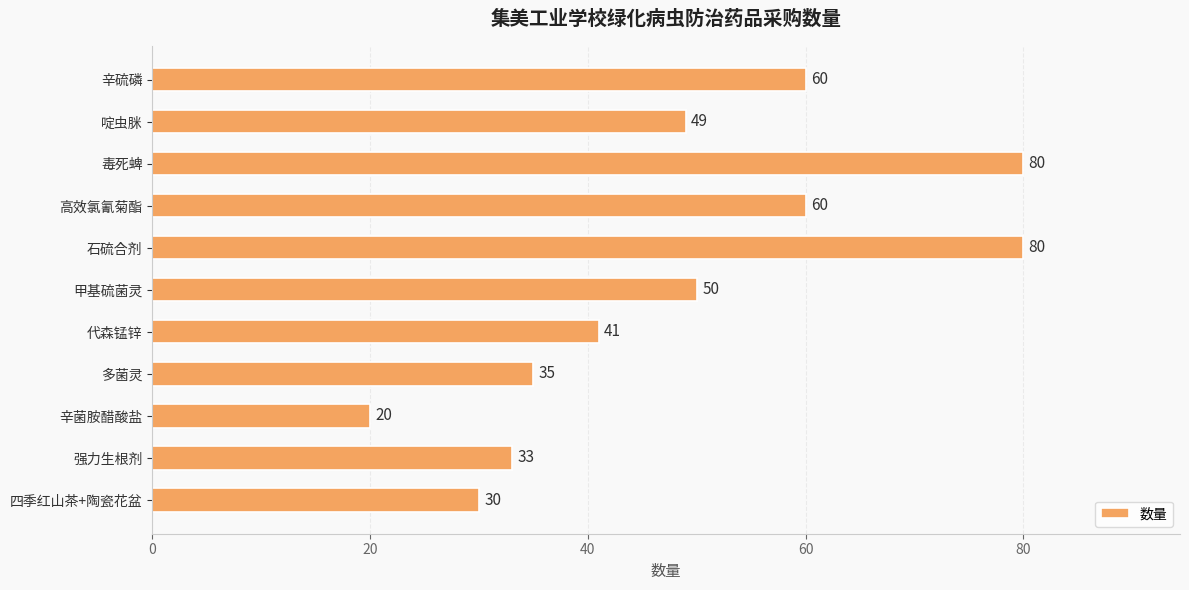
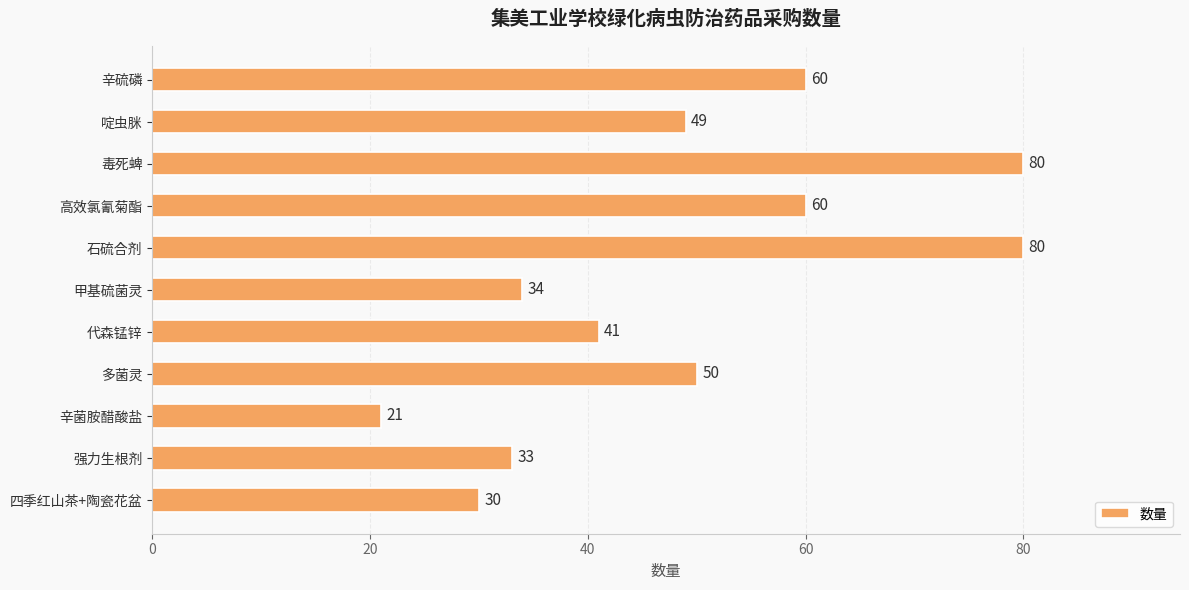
甲基硫菌灵: 50 -> 34
多菌灵: 35 -> 50
辛菌胺醋酸盐: 20 -> 21
